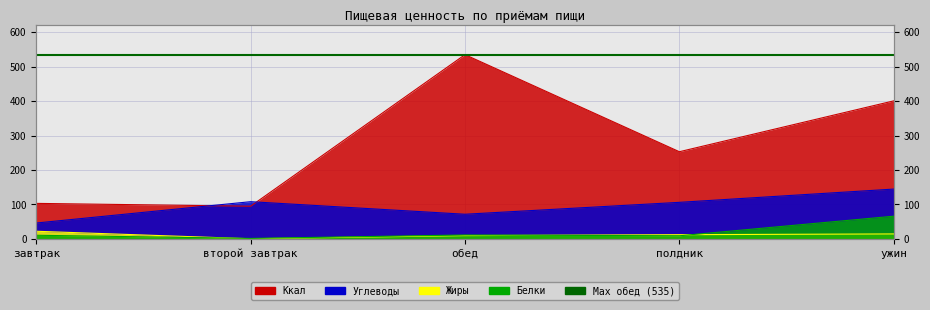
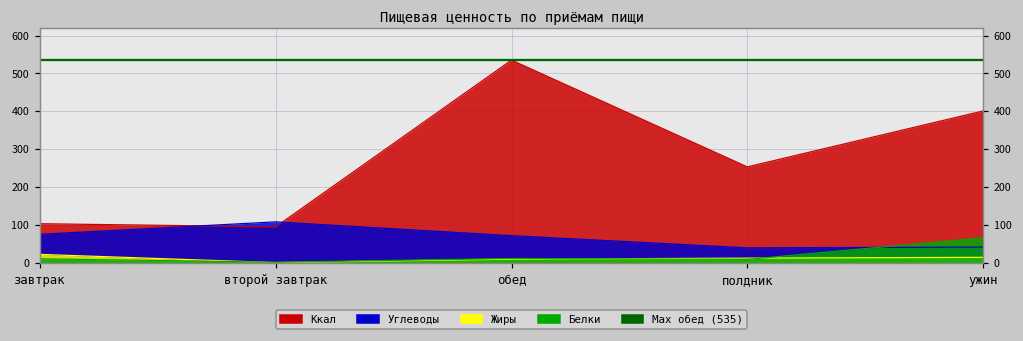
Углеводы, завтрак: 50 -> 80
Углеводы, полдник: 110 -> 40
Углеводы, ужин: 140 -> 40
